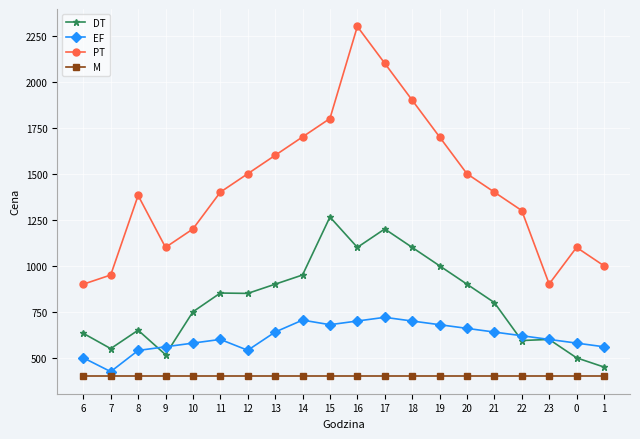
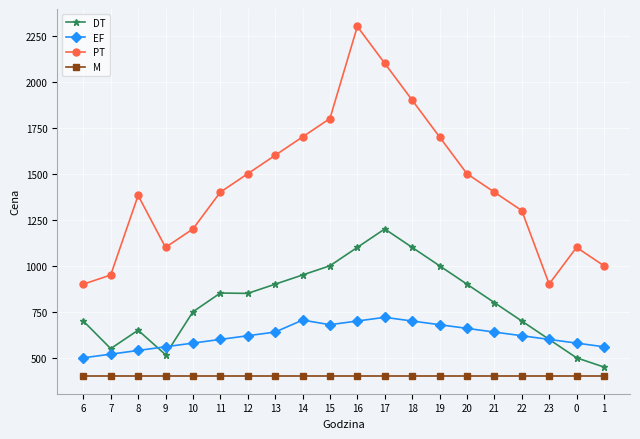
DT, 6: 630 -> 700
EF, 7: 430 -> 520
EF, 12: 540 -> 620
DT, 15: 1270 -> 1000
DT, 22: 590 -> 700
